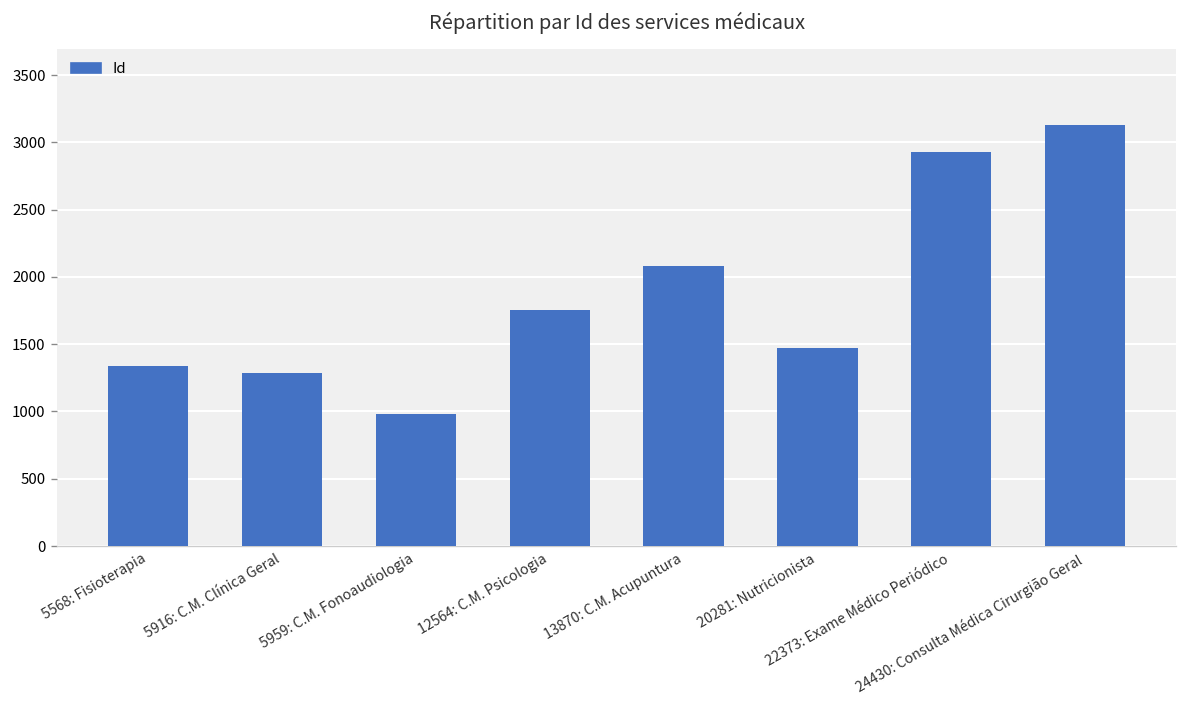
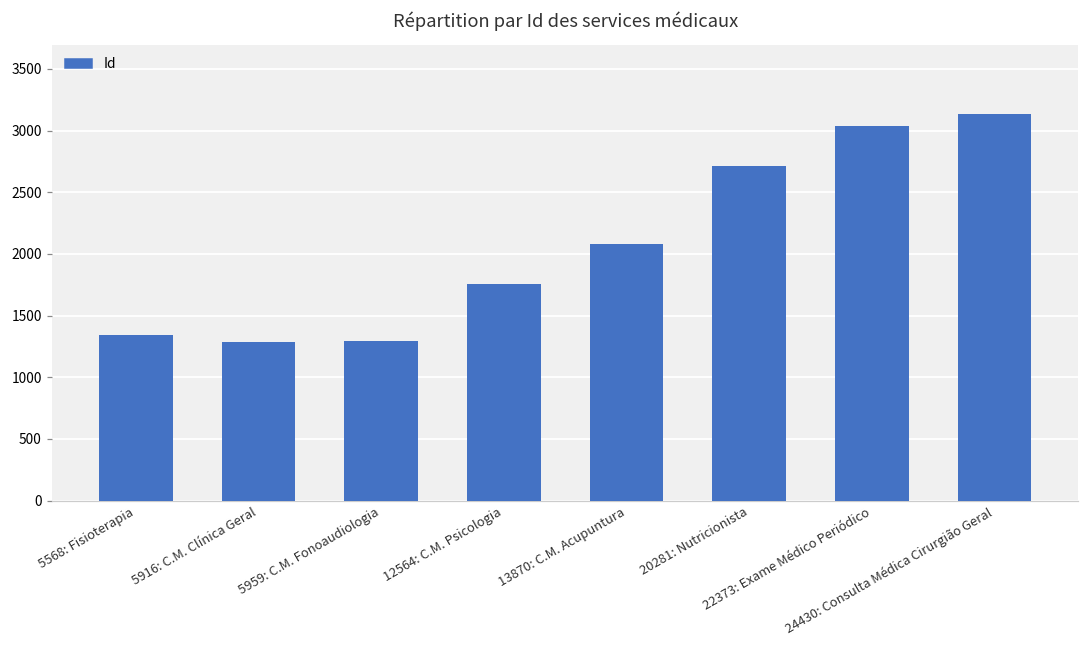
5959: C.M. Fonoaudiologia: 980 -> 1290
20281: Nutricionista: 1470 -> 2720
22373: Exame Médico Periódico: 2930 -> 3030
